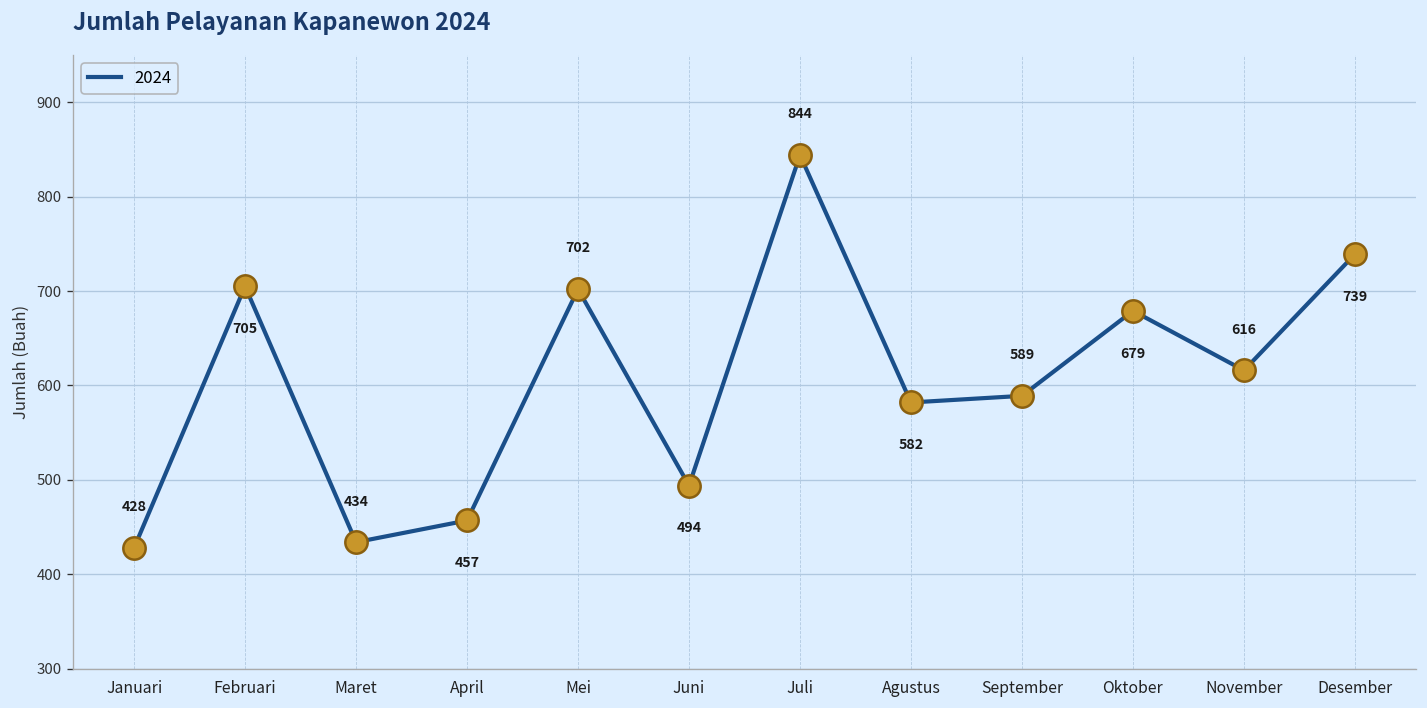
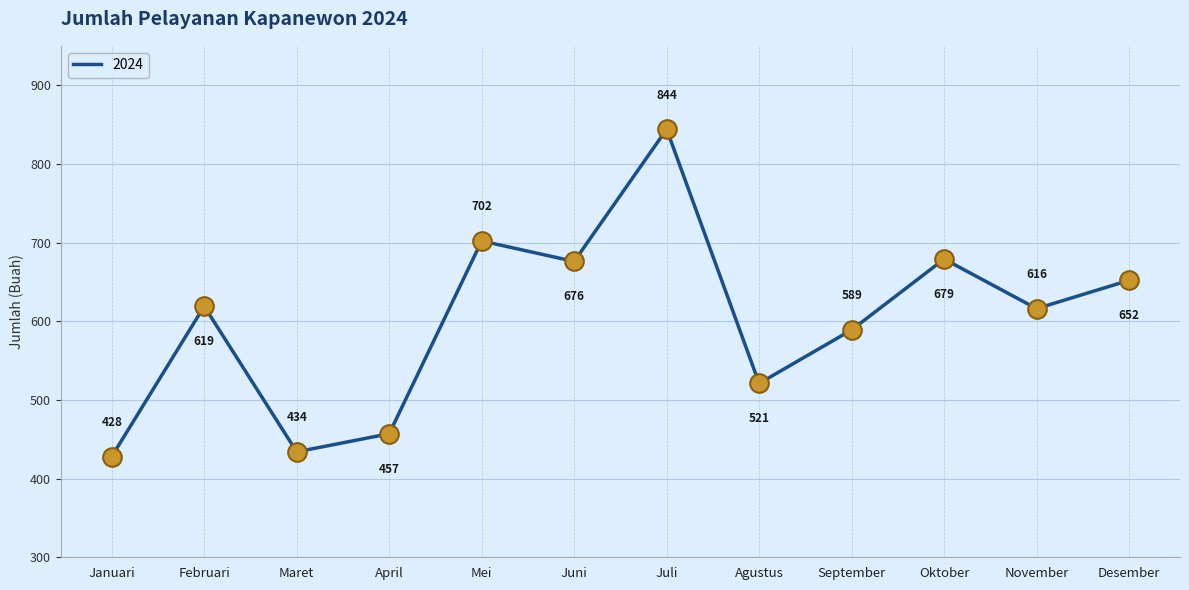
Februari: 705 -> 619
Juni: 494 -> 676
Agustus: 582 -> 521
Desember: 739 -> 652
